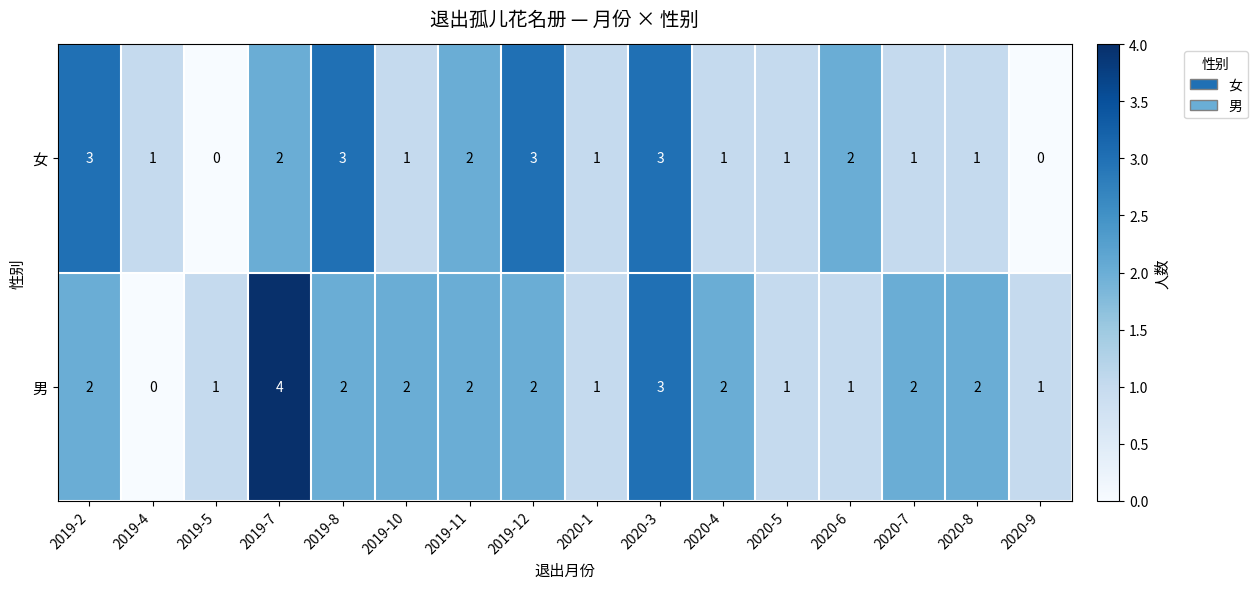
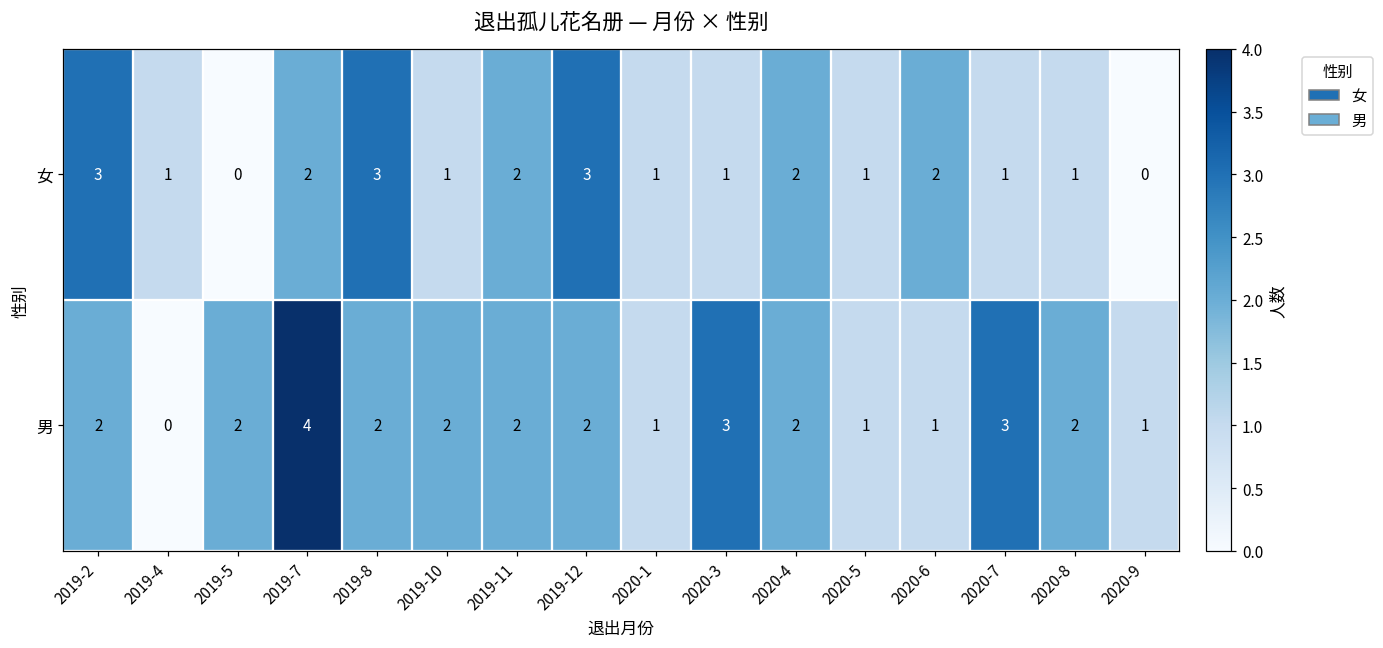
女, 2020-3: 3 -> 1
女, 2020-4: 1 -> 2
男, 2019-5: 1 -> 2
男, 2020-7: 2 -> 3
